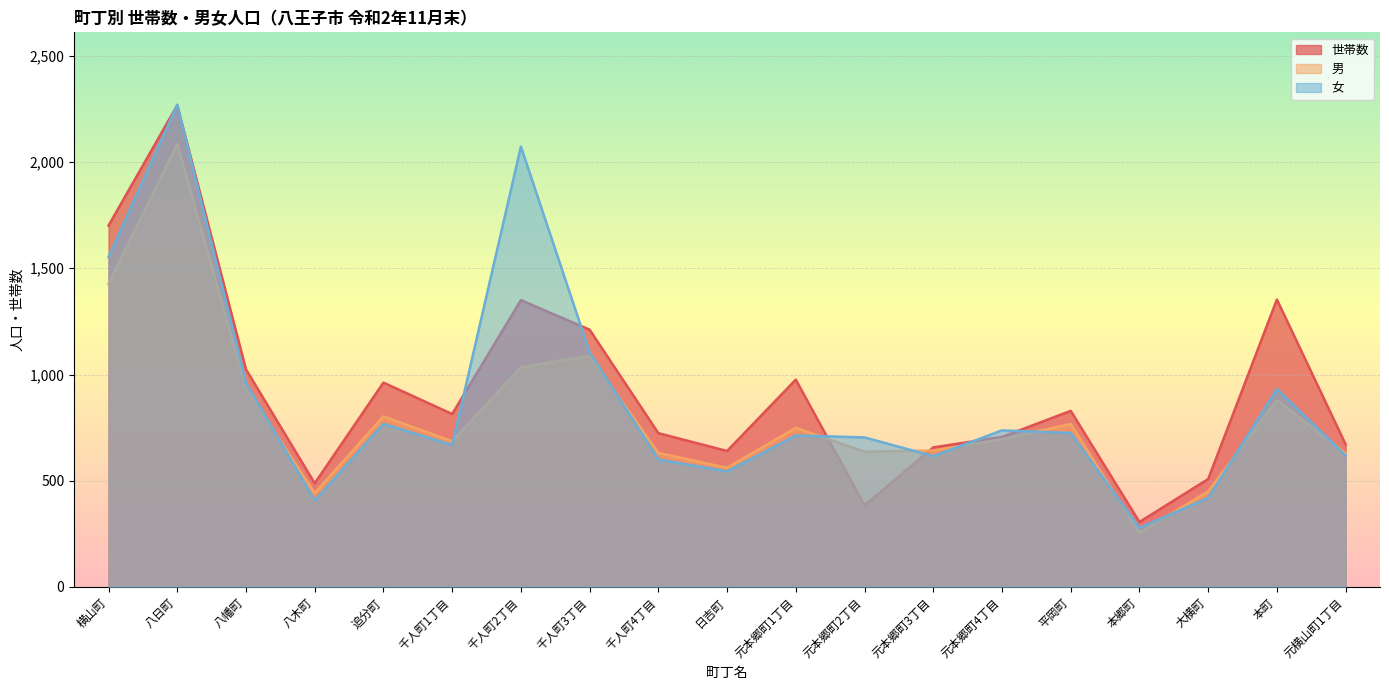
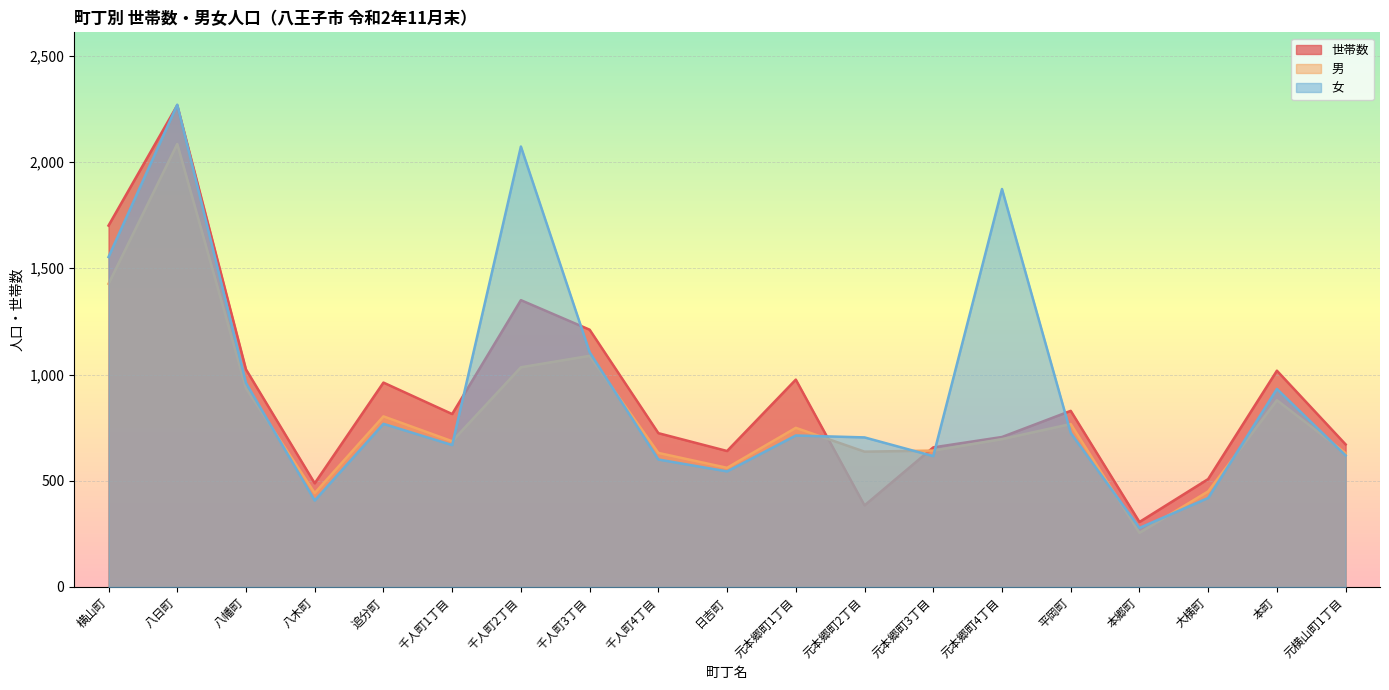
女, 元本郷町4丁目: 740 -> 1,870
世帯数, 本町: 1,350 -> 1,020
